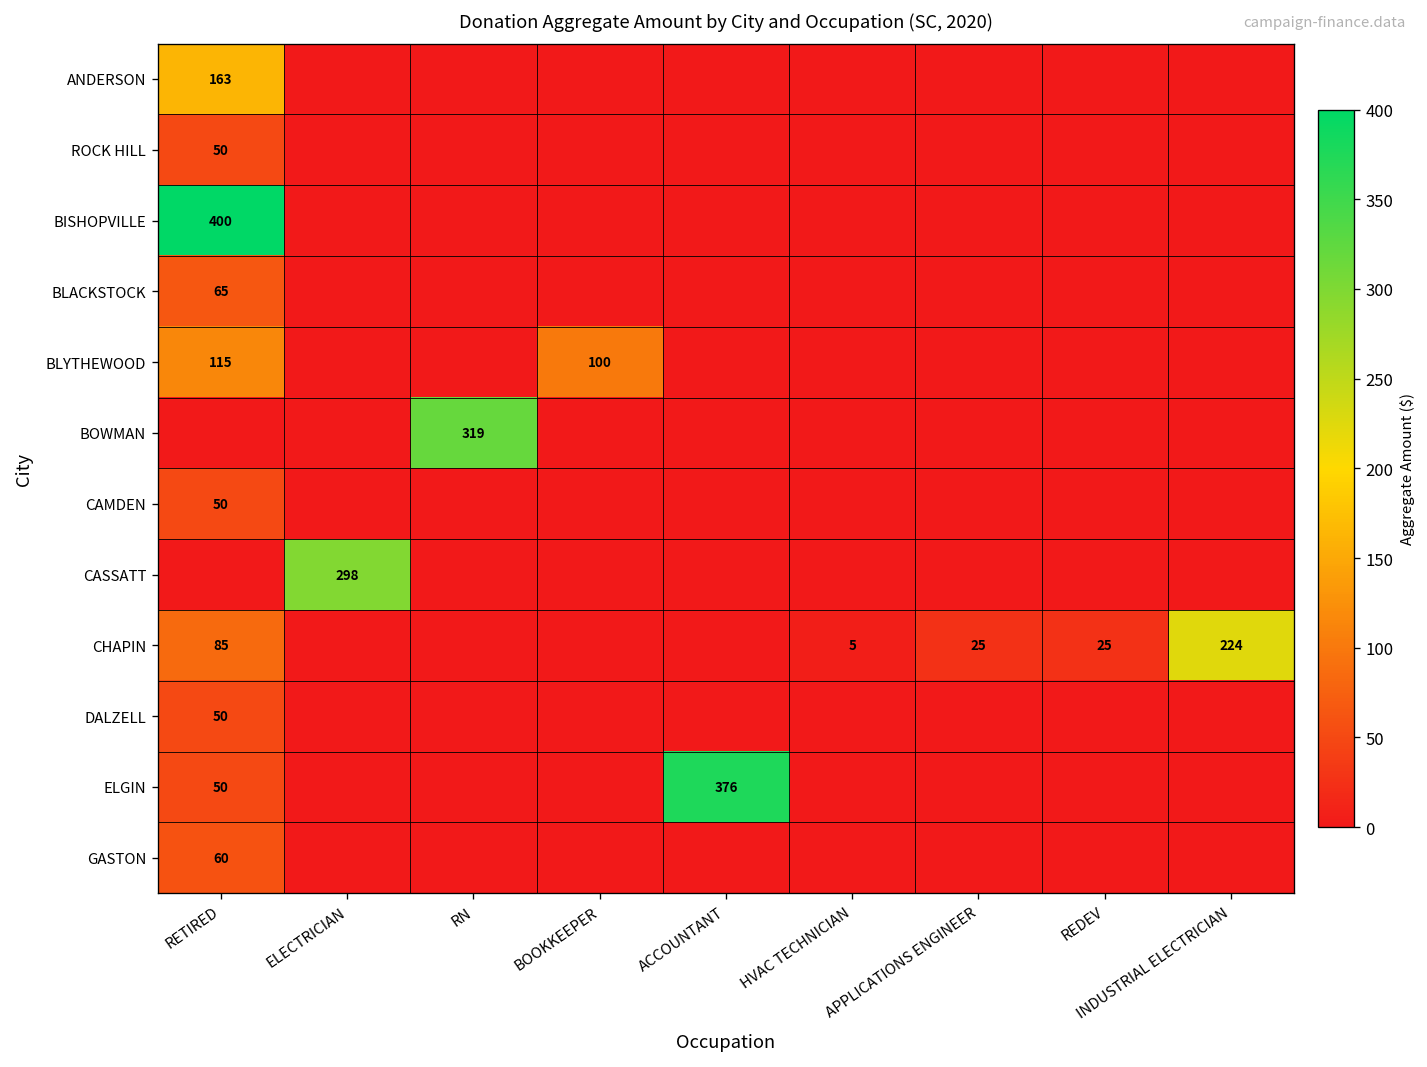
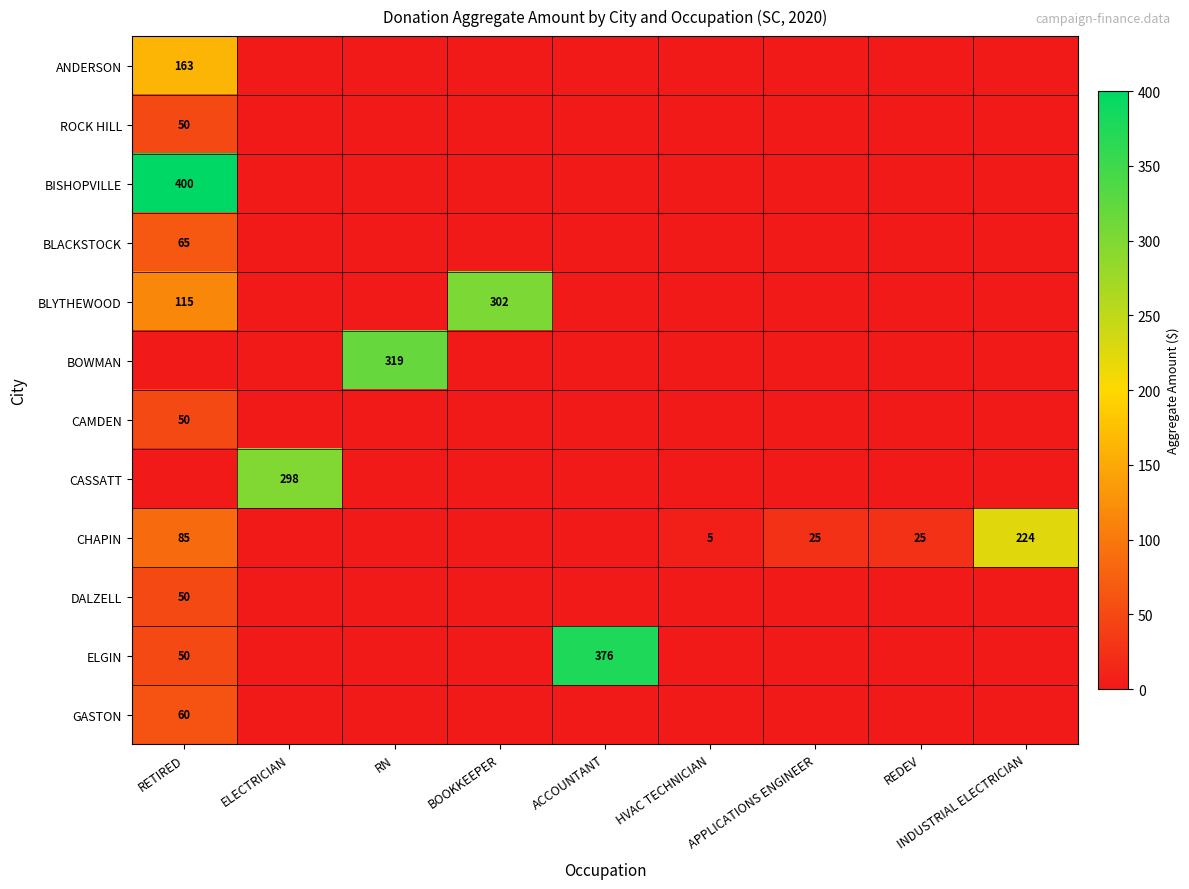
BLYTHEWOOD, BOOKKEEPER: 100 -> 302
